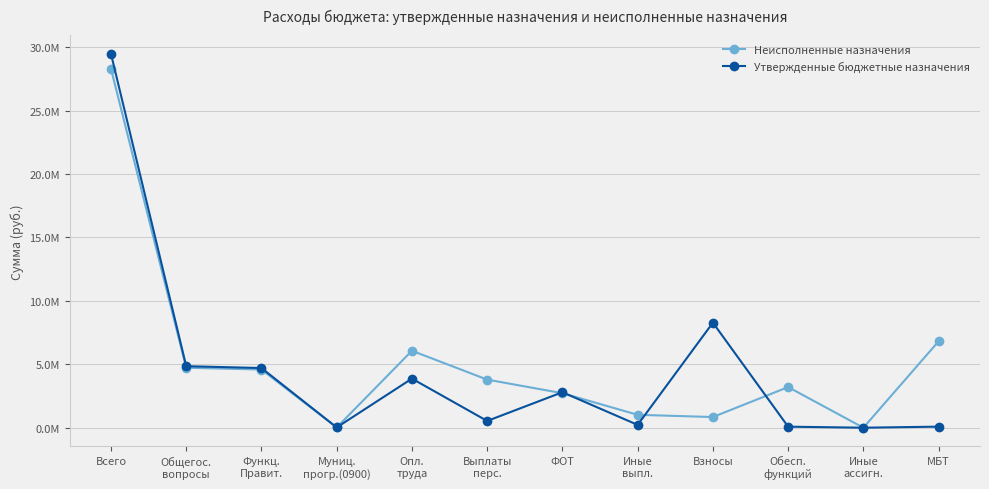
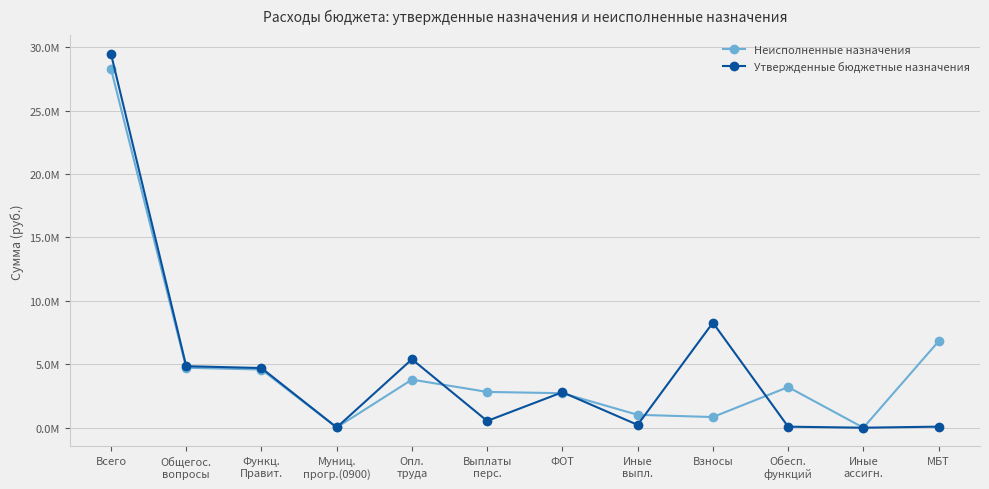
Неисполненные назначения, Опл. труда: 6100000 -> 3800000
Утвержденные бюджетные назначения, Опл. труда: 3900000 -> 5400000
Неисполненные назначения, Выплаты перс.: 3800000 -> 2800000
